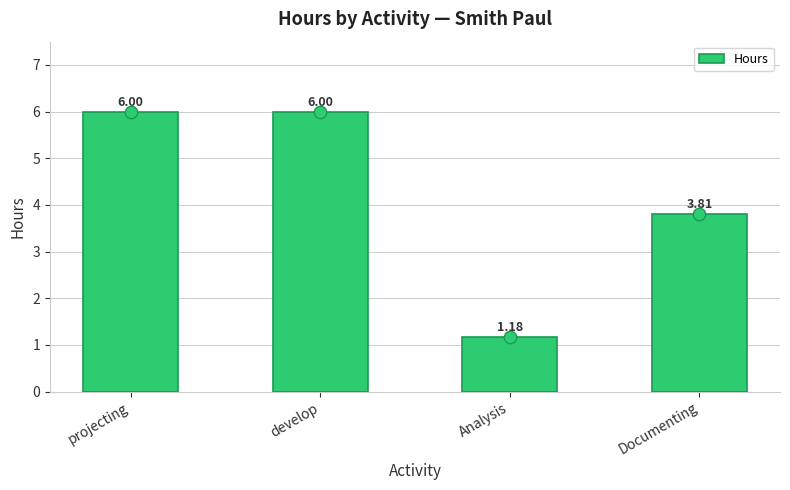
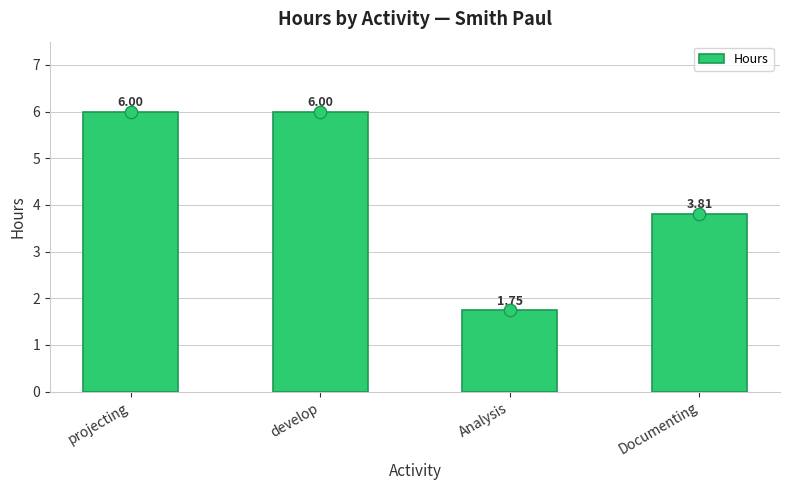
Analysis: 1.18 -> 1.75
